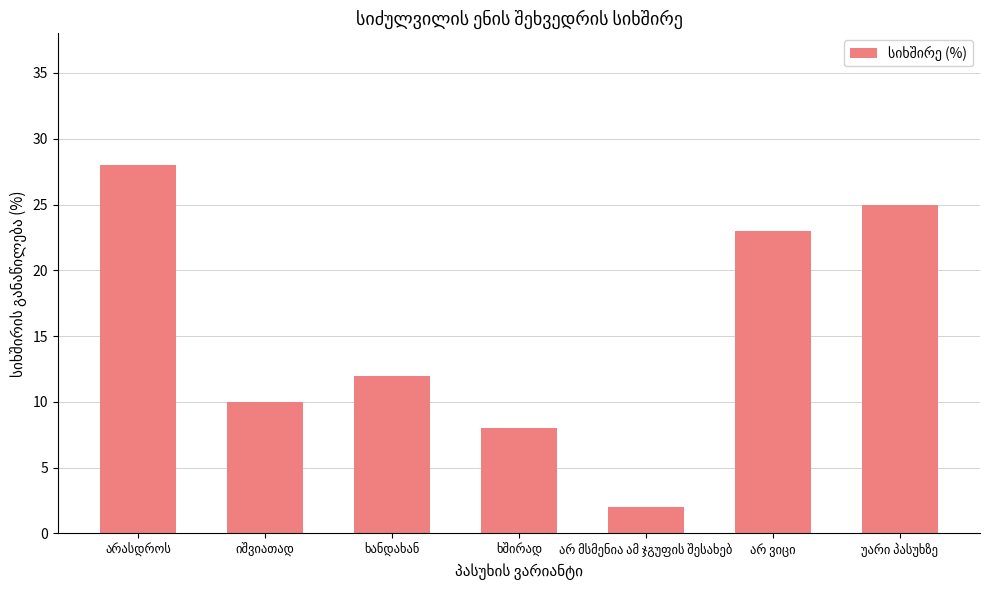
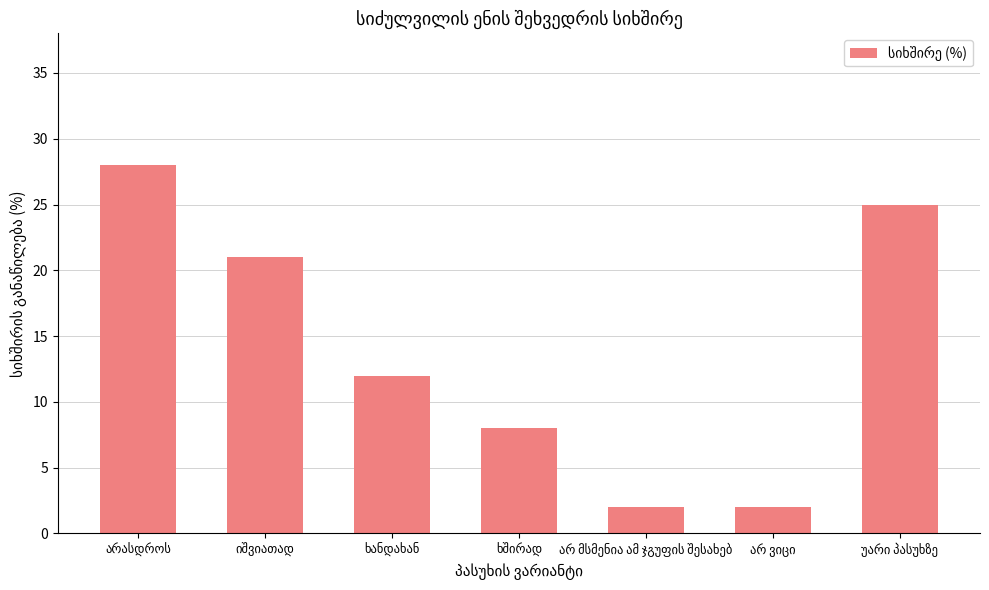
იშვიათად: 10 -> 21
არ ვიცი: 23 -> 2
